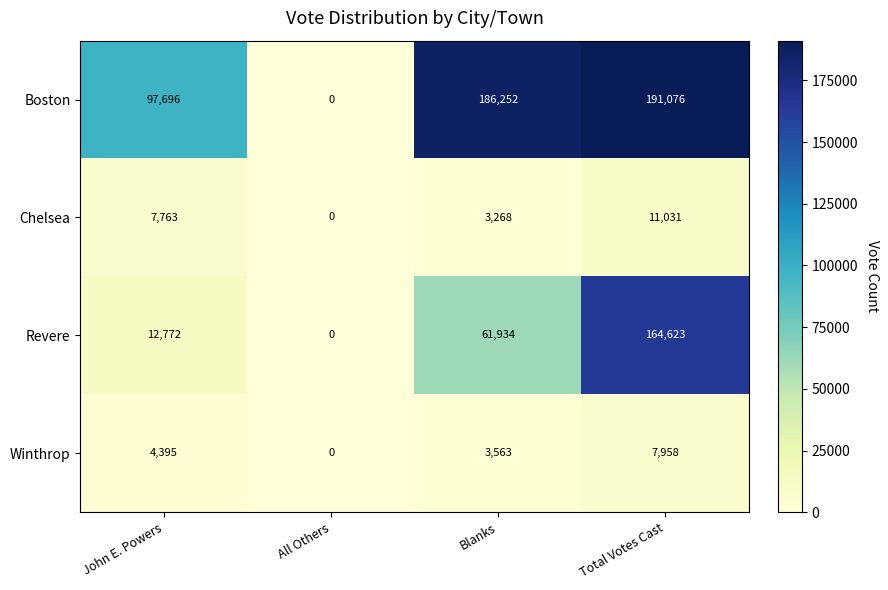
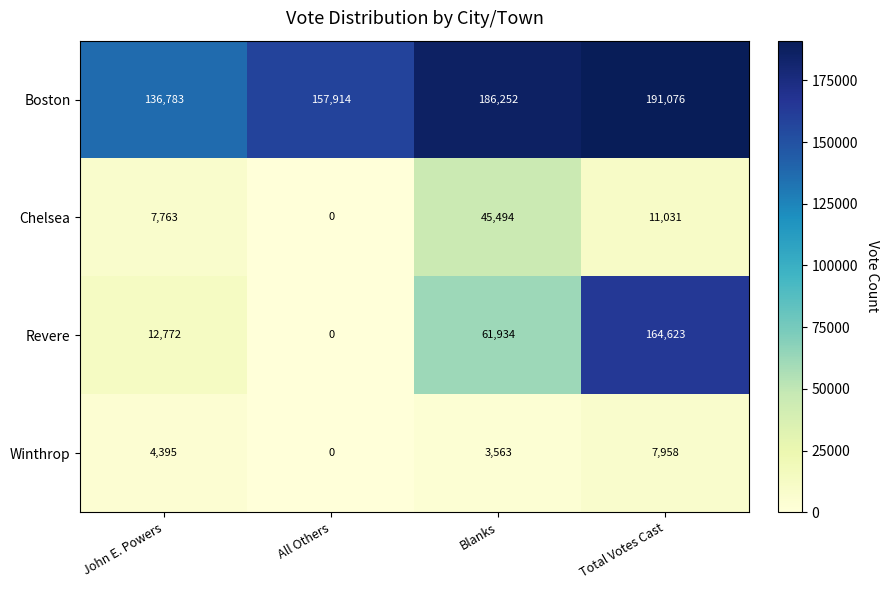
Boston, John E. Powers: 97,696 -> 136,783
Boston, All Others: 0 -> 157,914
Chelsea, Blanks: 3,268 -> 45,494
